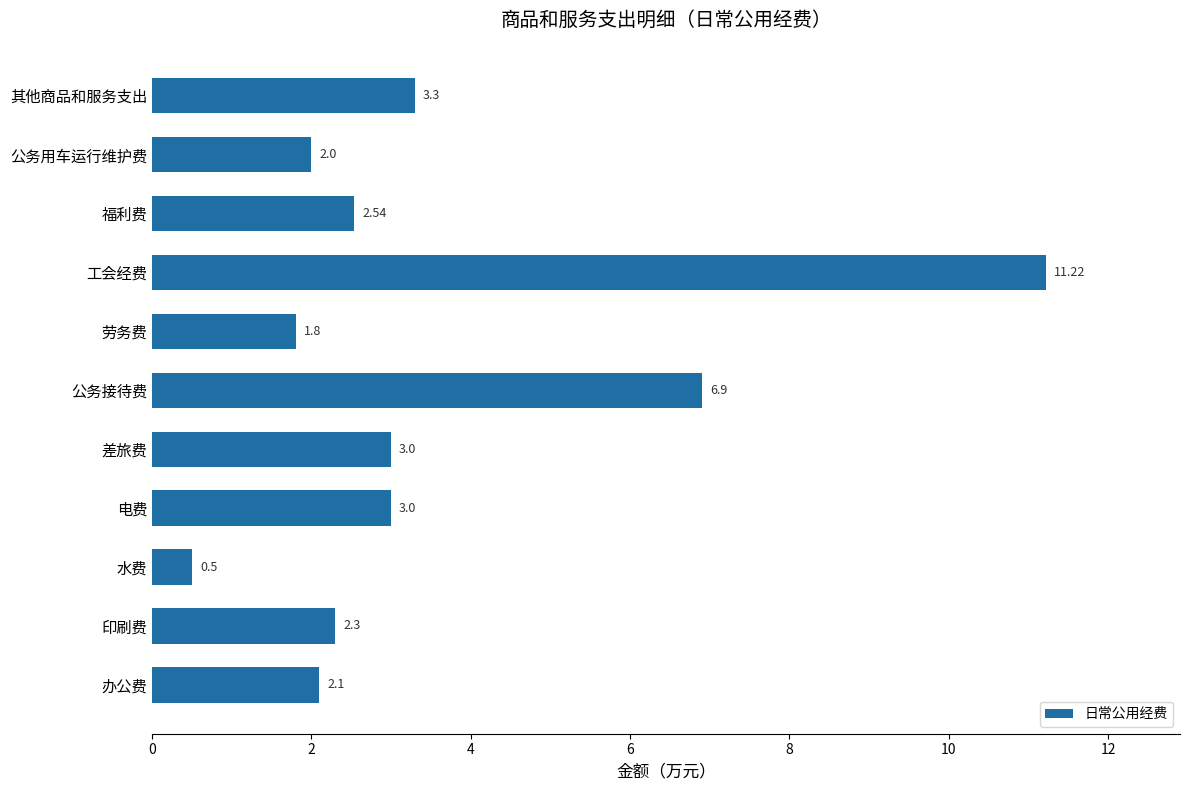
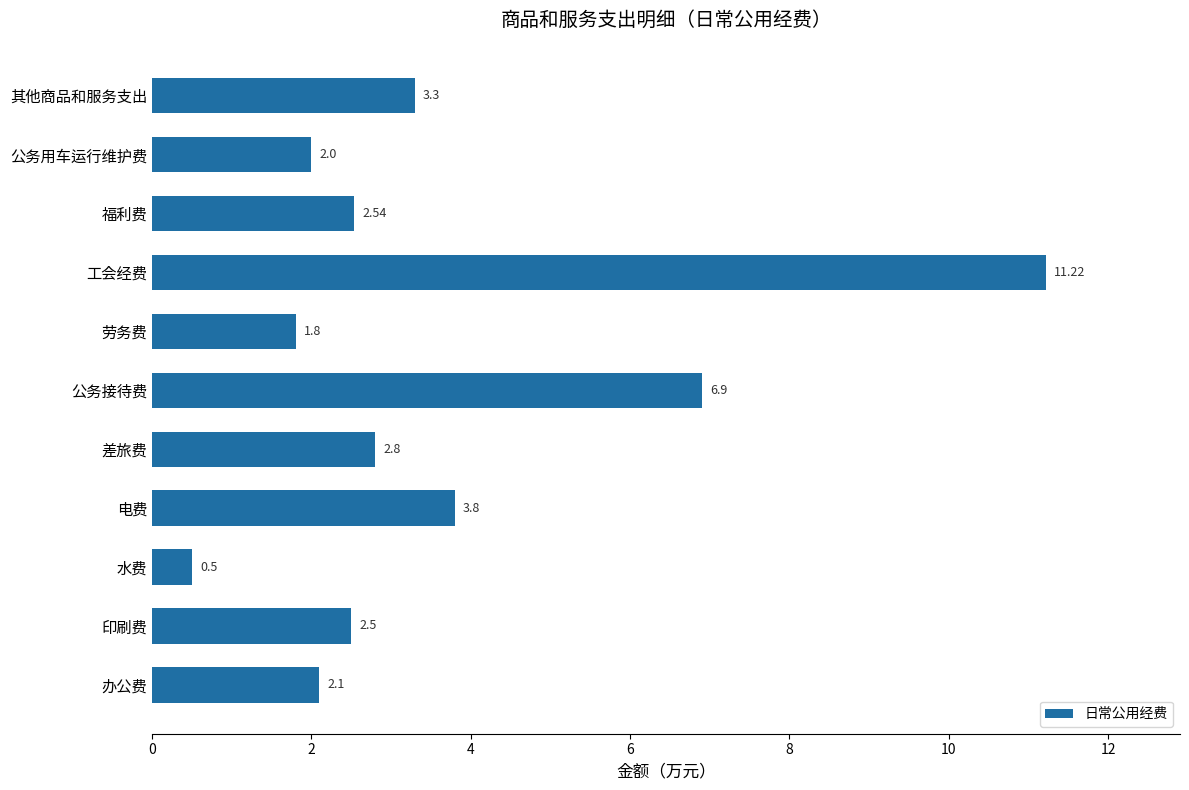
差旅费: 3.0 -> 2.8
电费: 3.0 -> 3.8
印刷费: 2.3 -> 2.5
